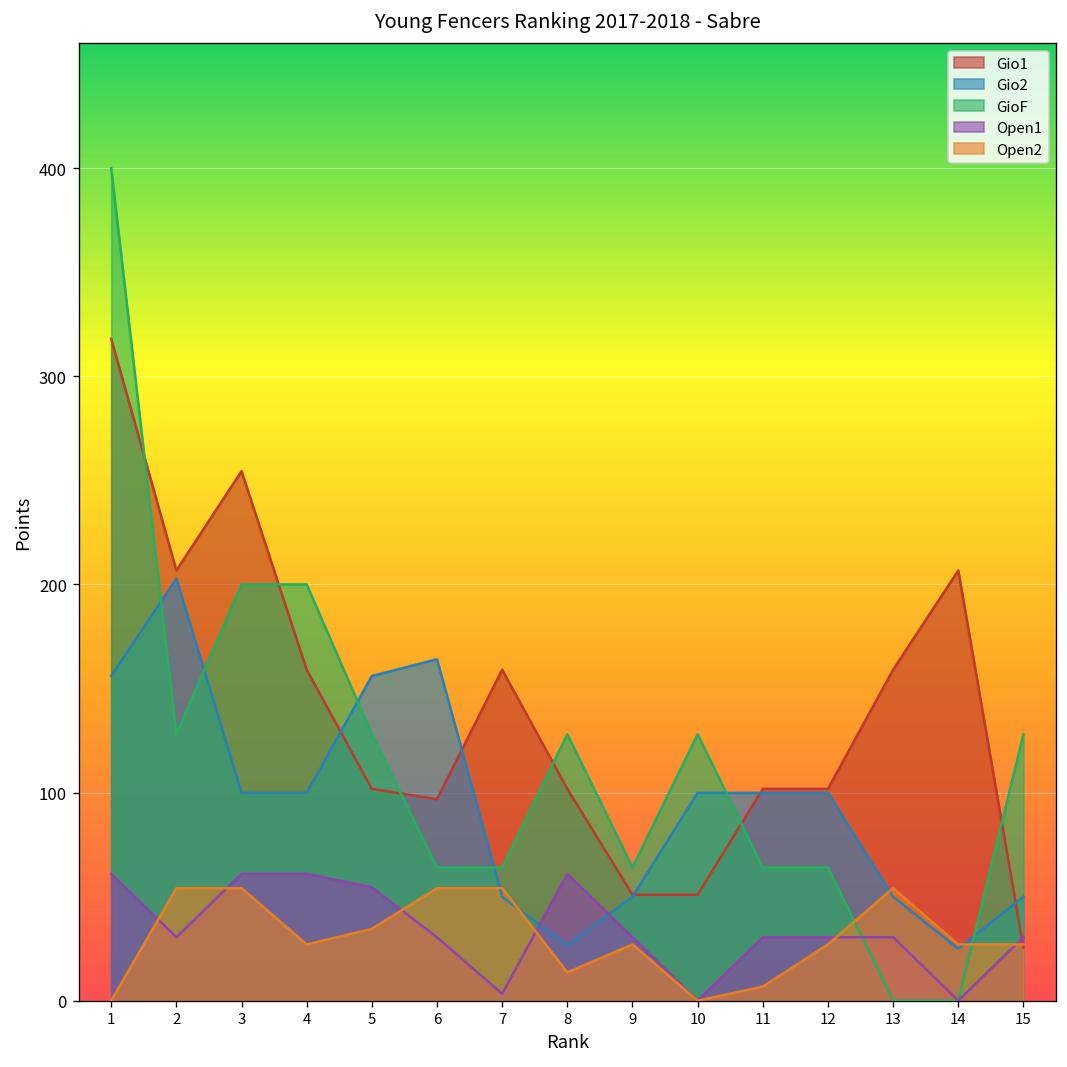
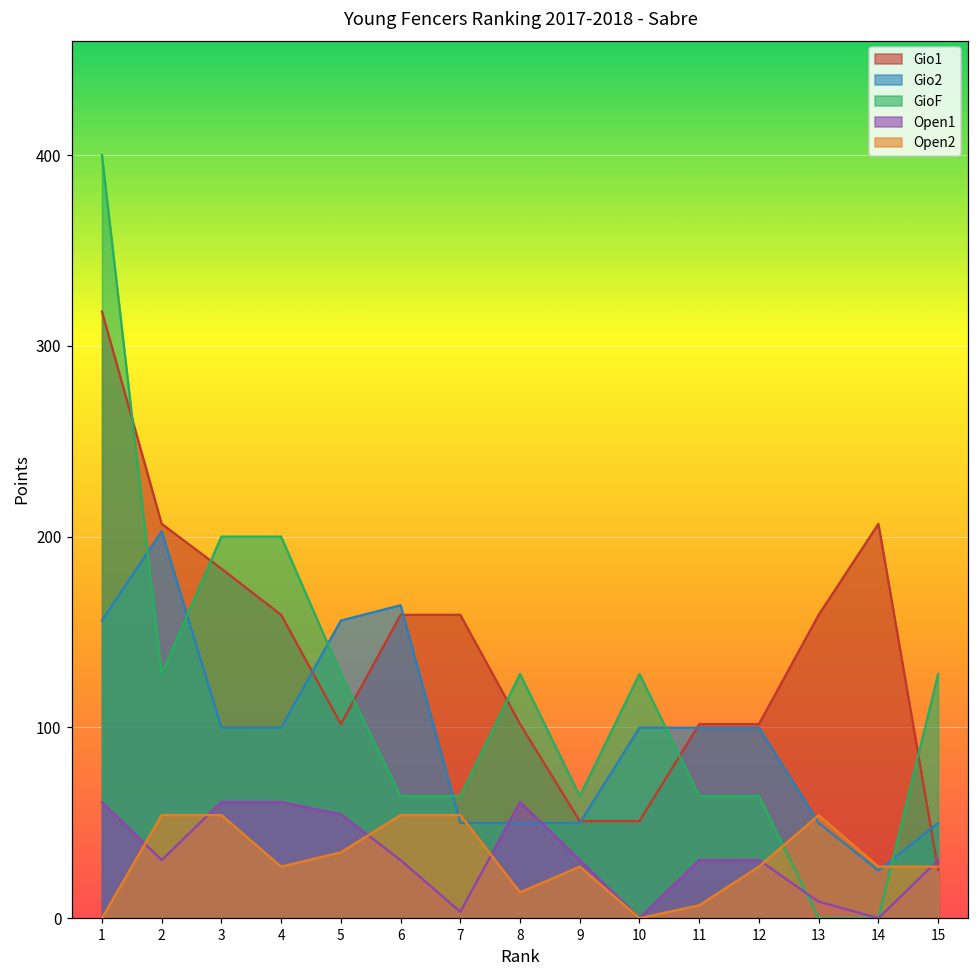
Gio1, 3: 254 -> 183
Gio1, 6: 97 -> 159
Gio2, 8: 27 -> 50
Open1, 13: 30 -> 9
